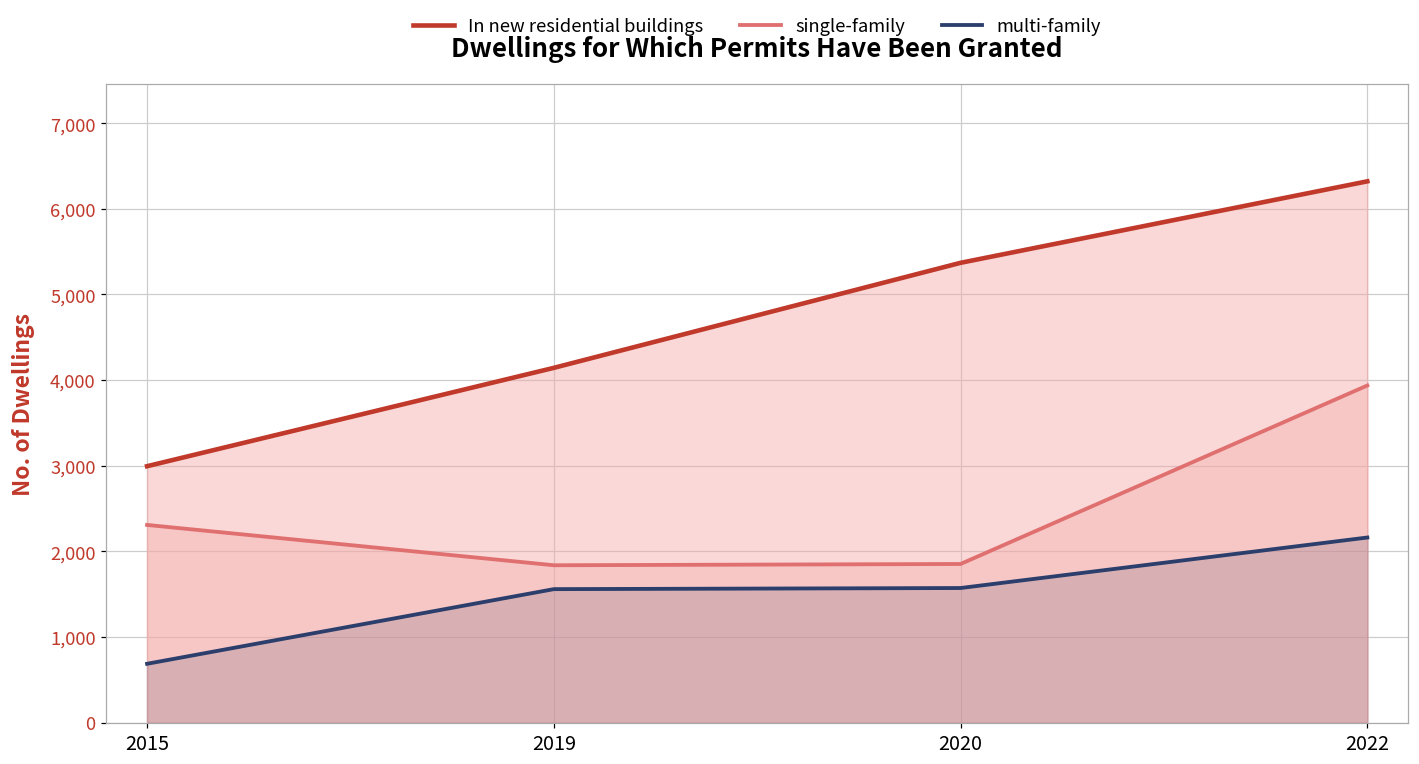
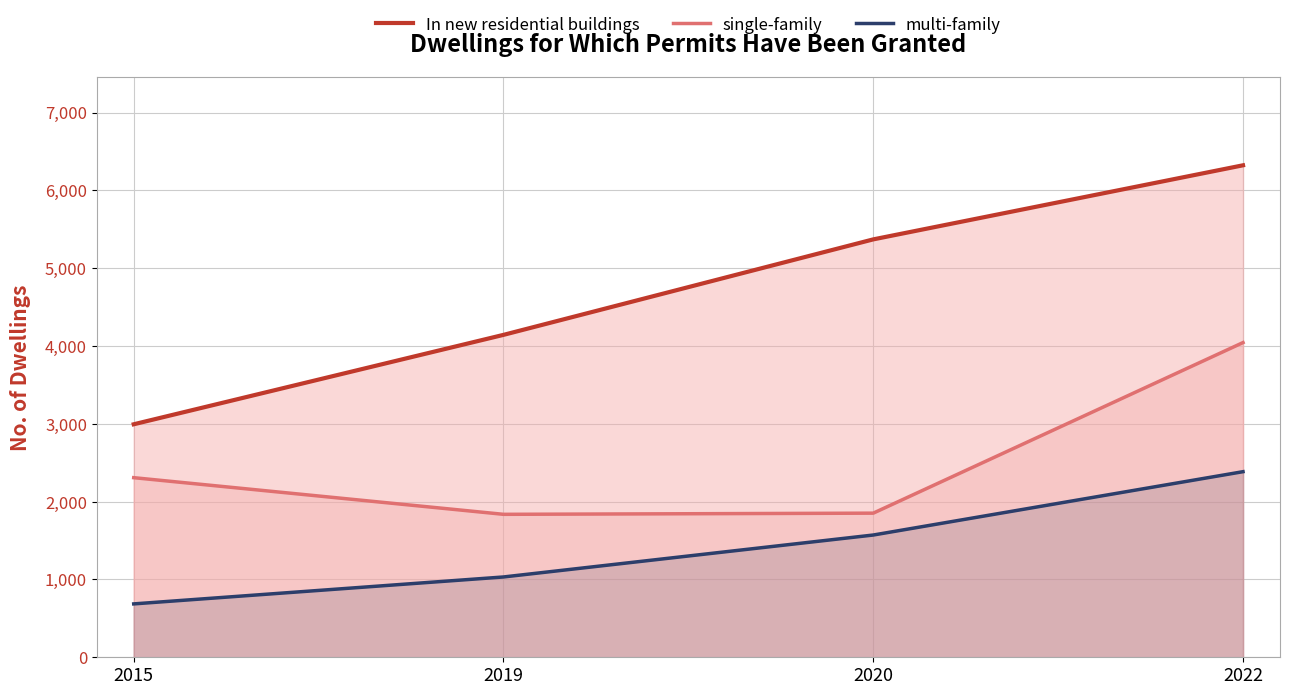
multi-family, 2019: 1,600 -> 1,000
single-family, 2022: 3,900 -> 4,000
multi-family, 2022: 2,200 -> 2,400
